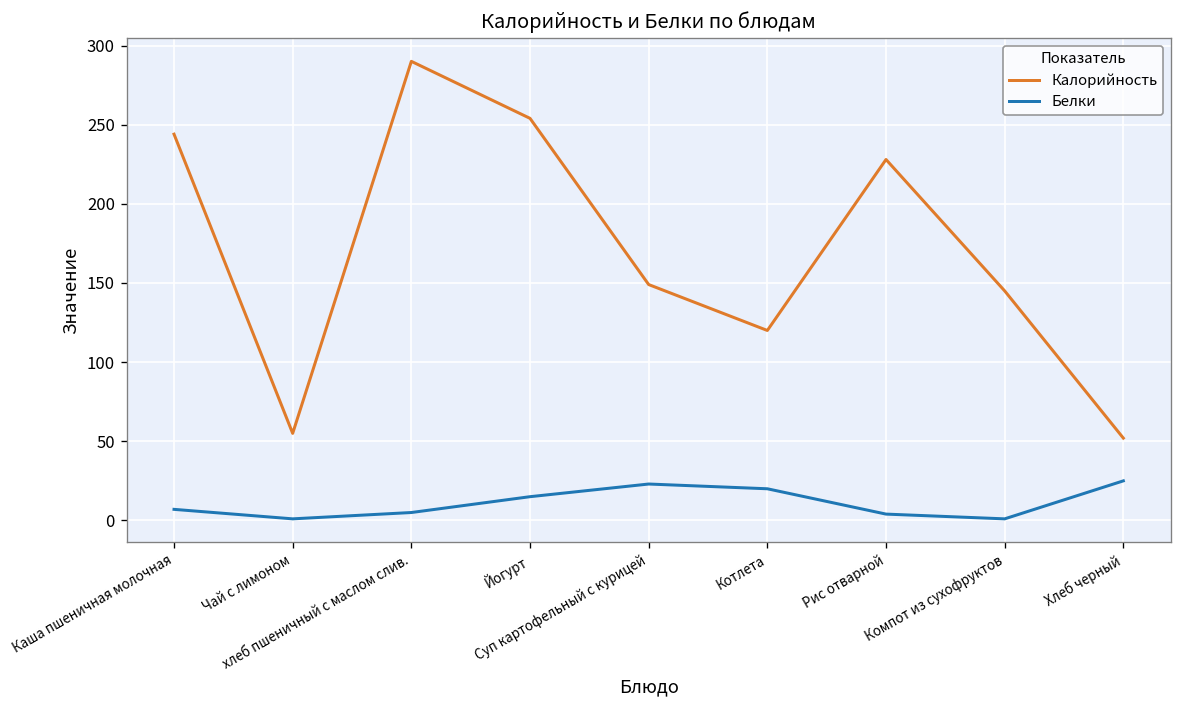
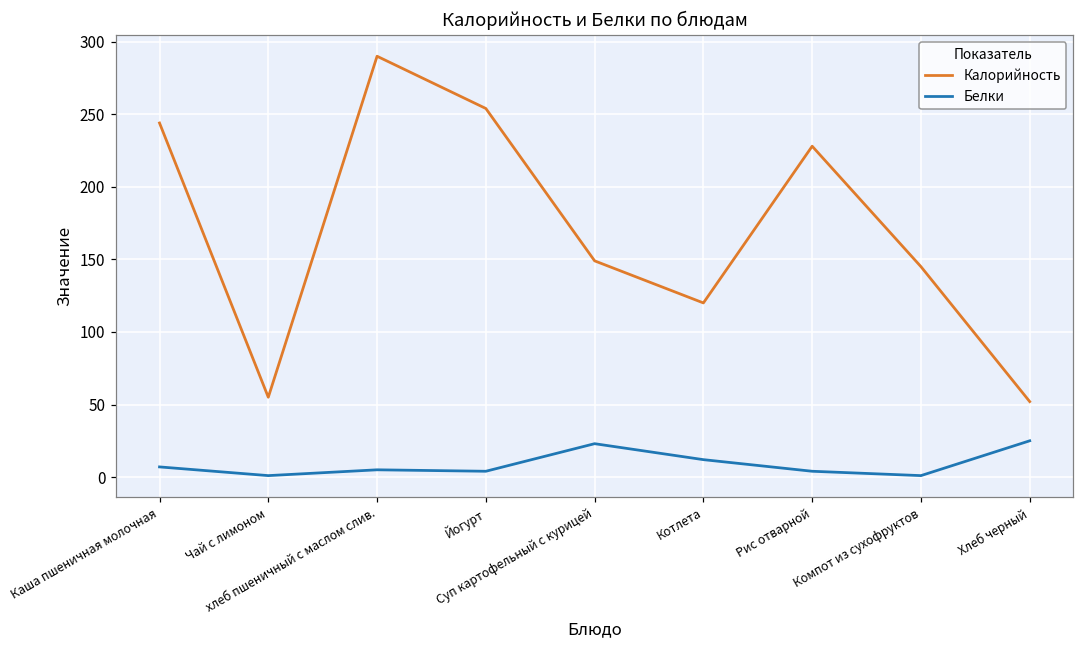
Белки, Йогурт: 15 -> 4
Белки, Котлета: 20 -> 12
